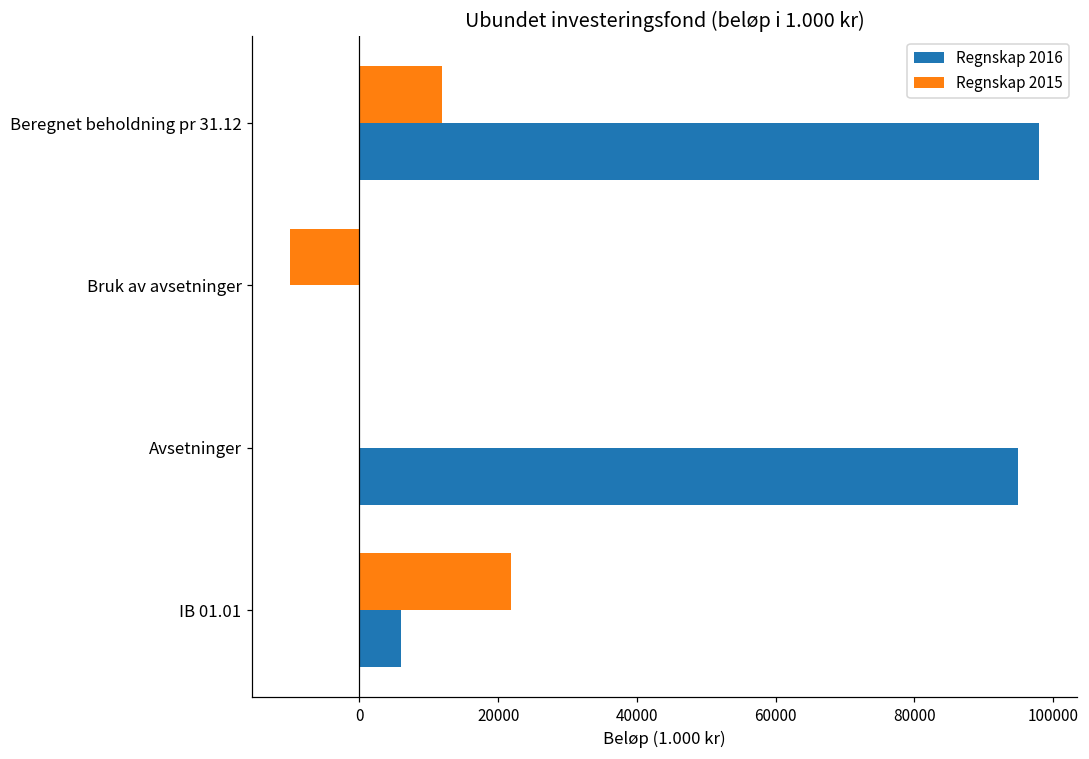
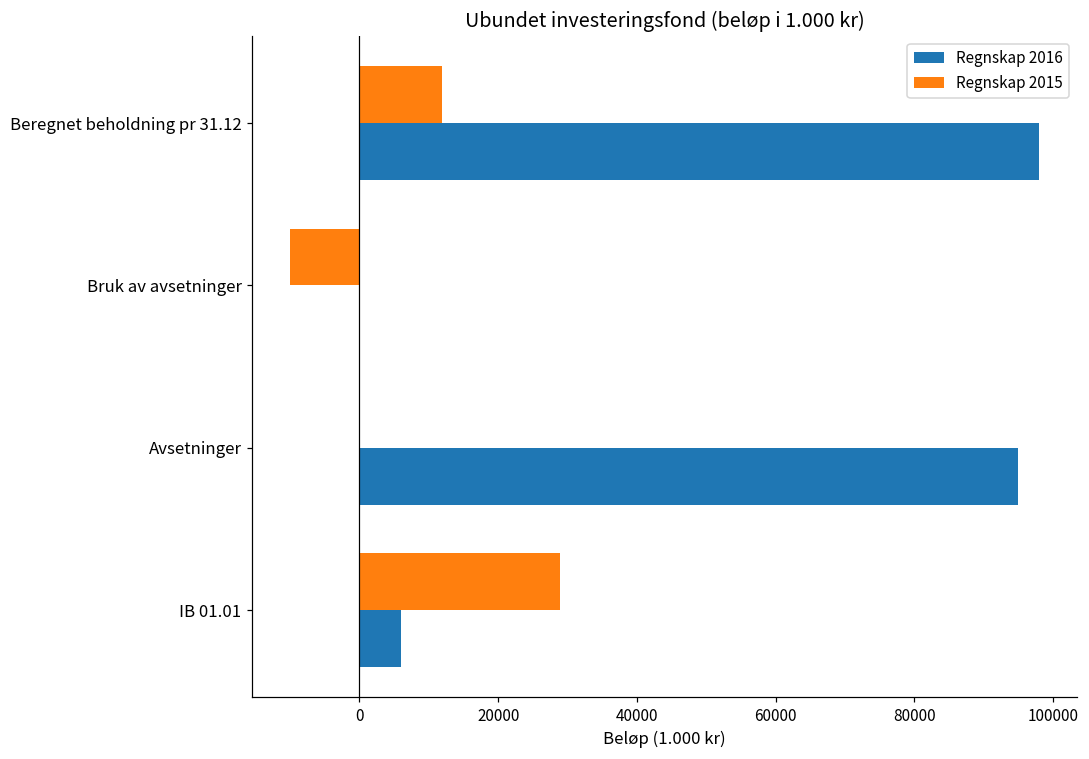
Regnskap 2015, IB 01.01: 22000 -> 29000
